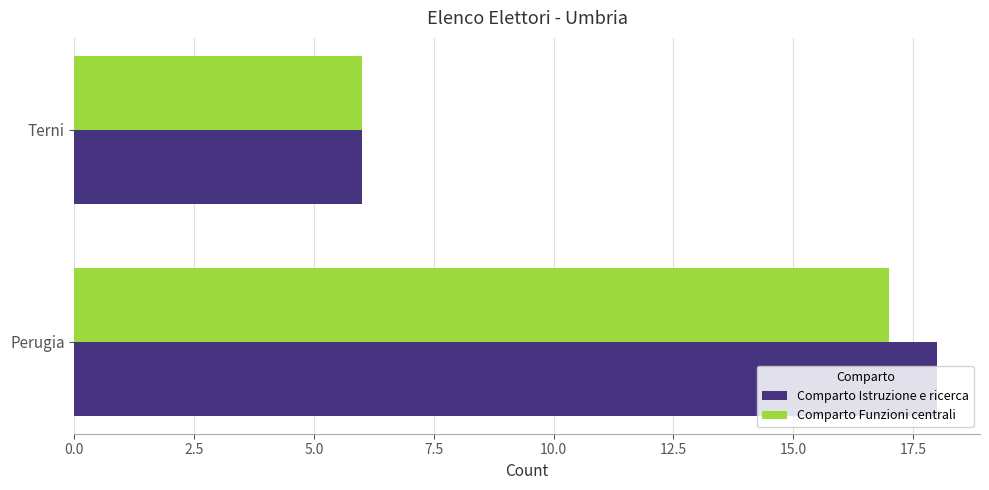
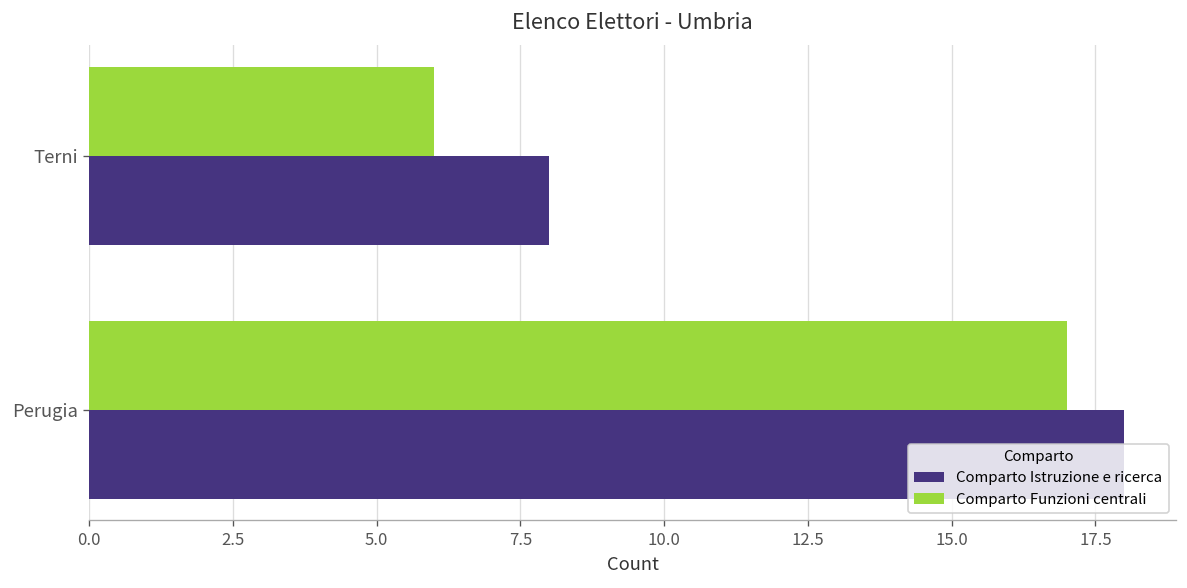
Comparto Istruzione e ricerca, Terni: 6 -> 8
